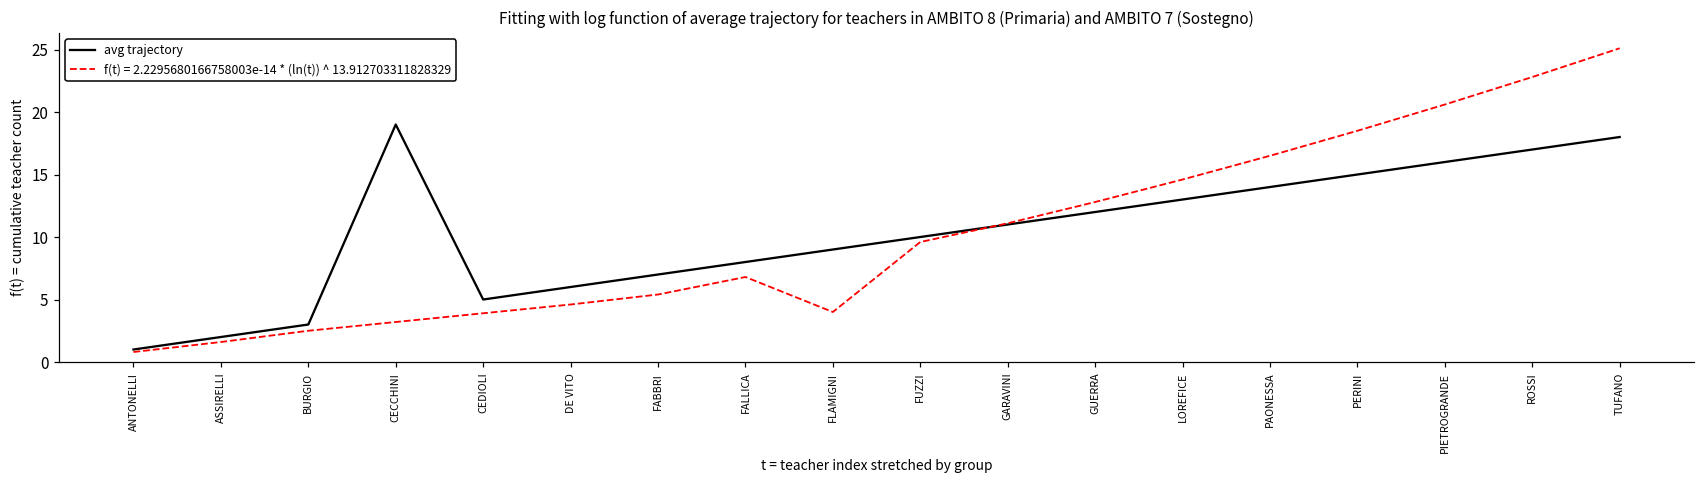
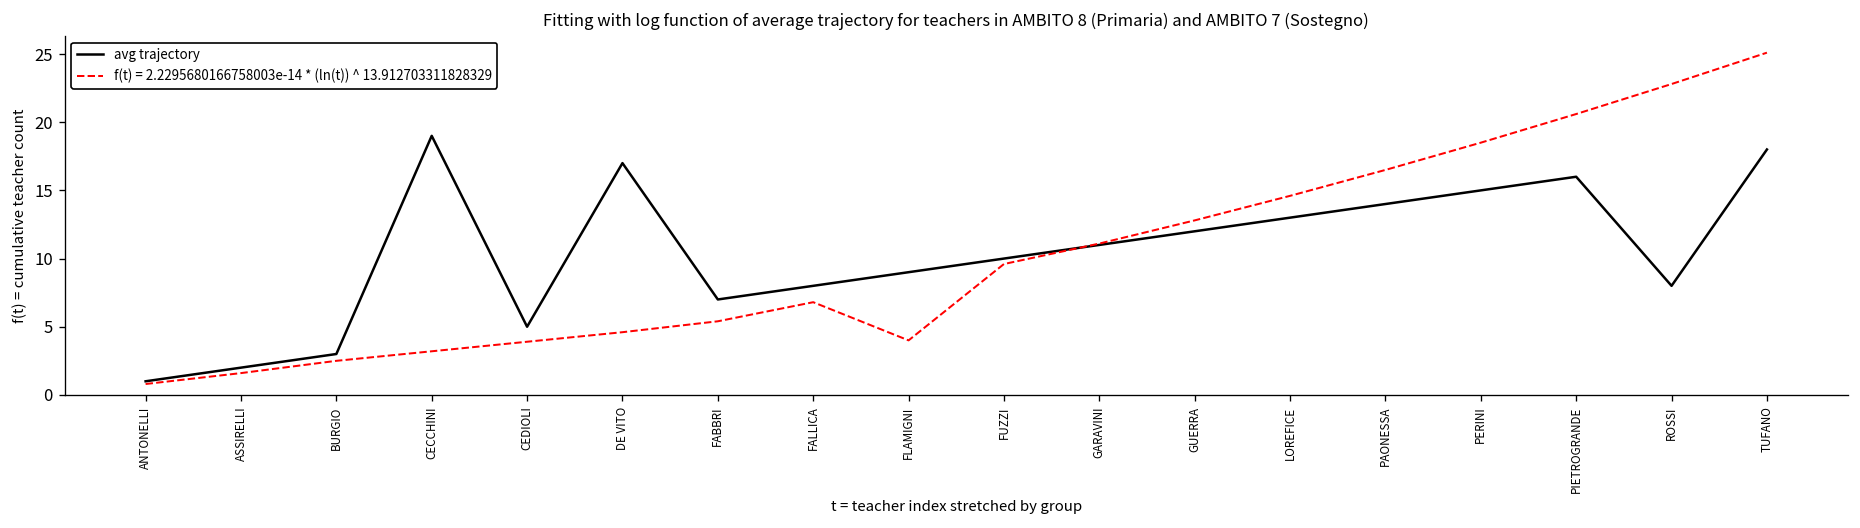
avg trajectory, DE VITO: 6 -> 17
avg trajectory, ROSSI: 17 -> 8
